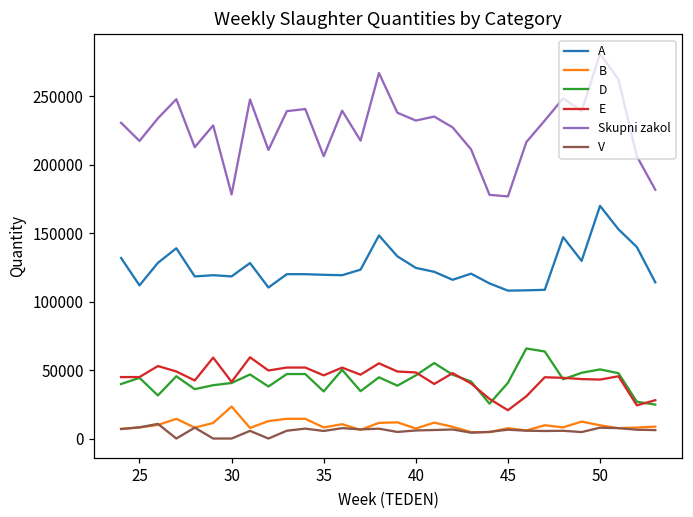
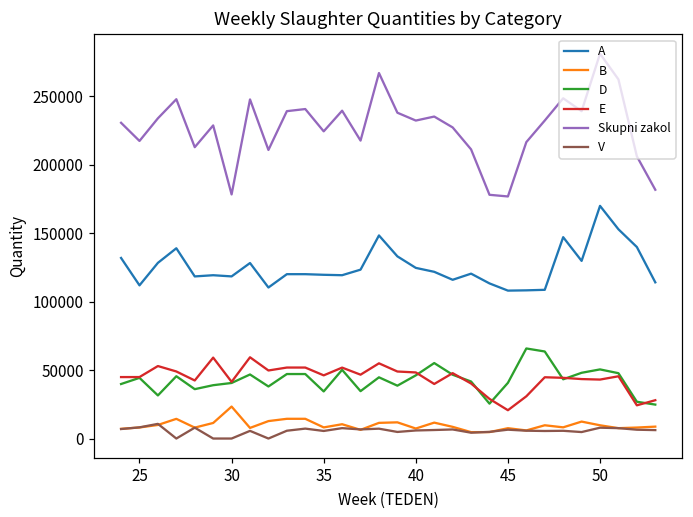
Skupni zakol, 35: 206000 -> 224000
